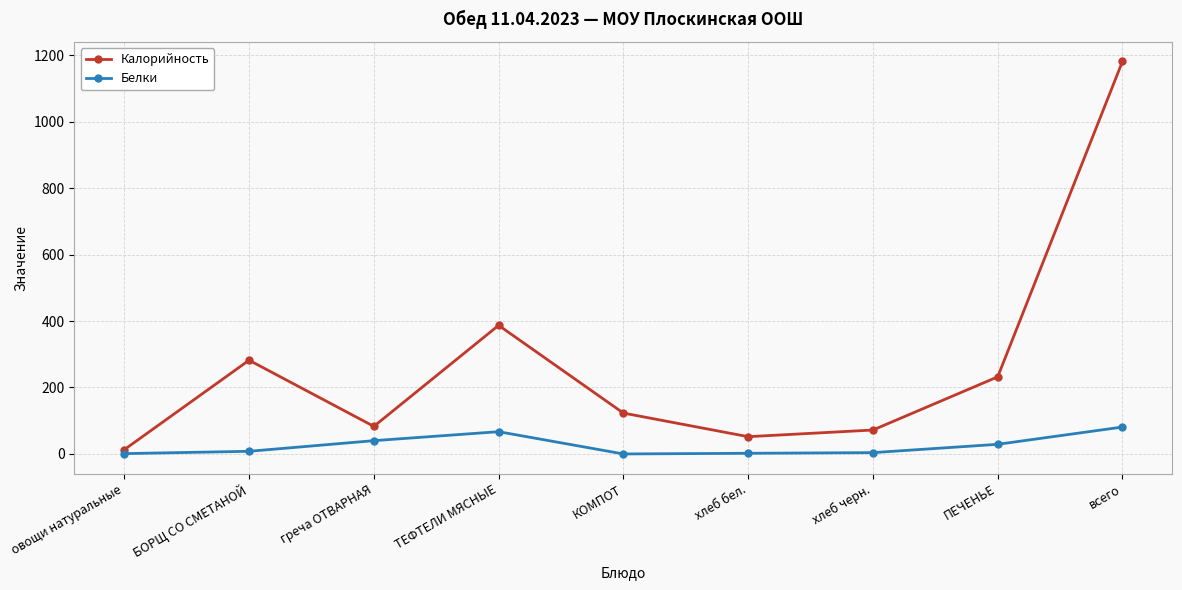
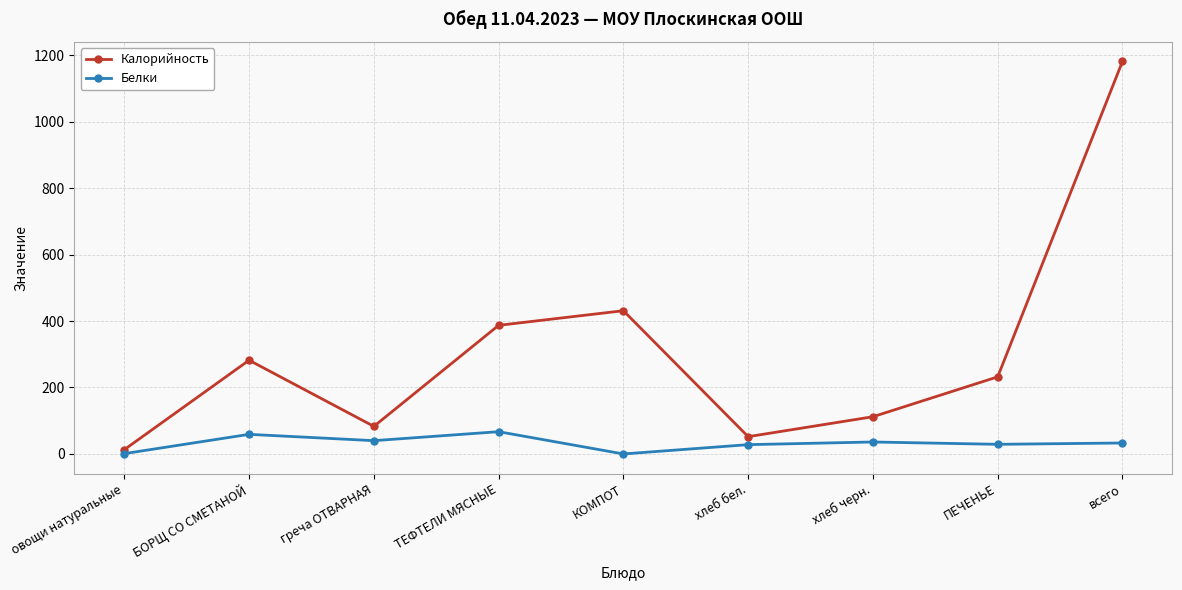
Белки, БОРЩ СО СМЕТАНОЙ: 10 -> 60
Калорийность, КОМПОТ: 120 -> 430
Белки, хлеб бел.: 0 -> 30
Калорийность, хлеб черн.: 70 -> 110
Белки, хлеб черн.: 0 -> 40
Белки, всего: 80 -> 30
